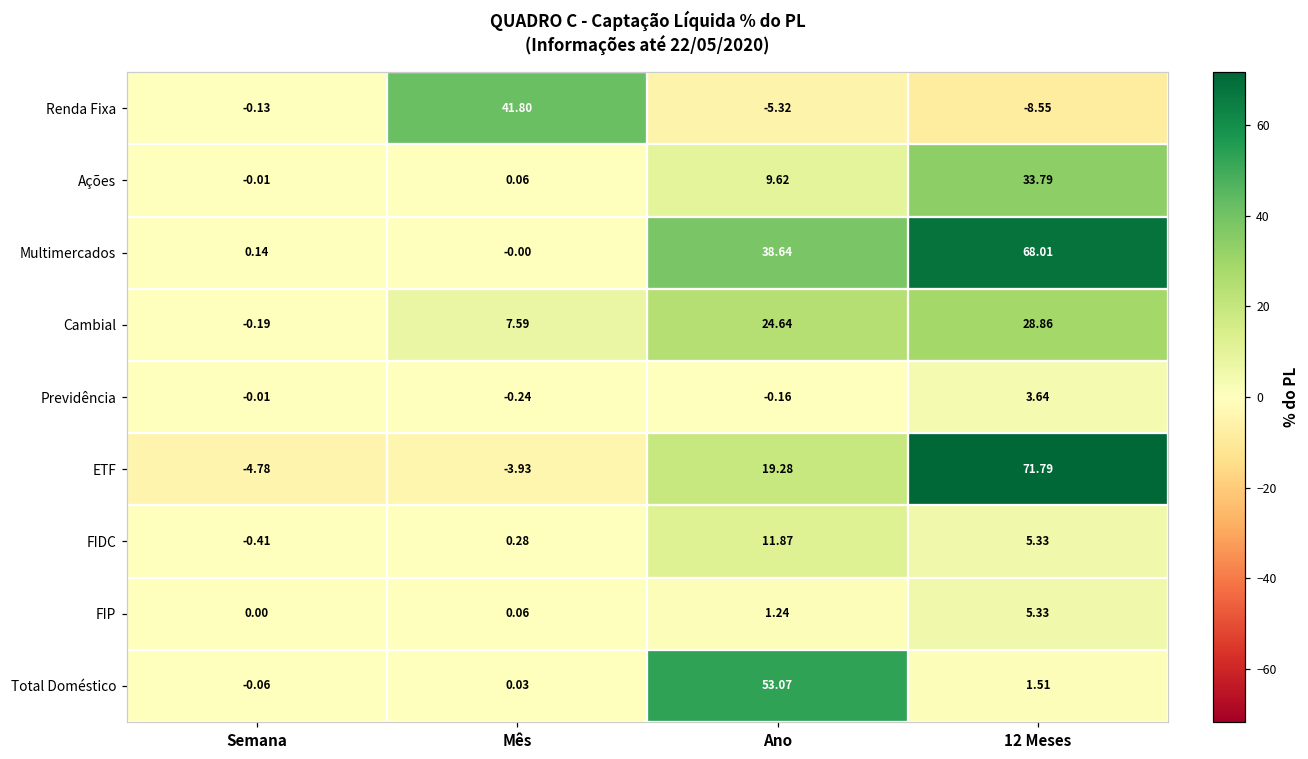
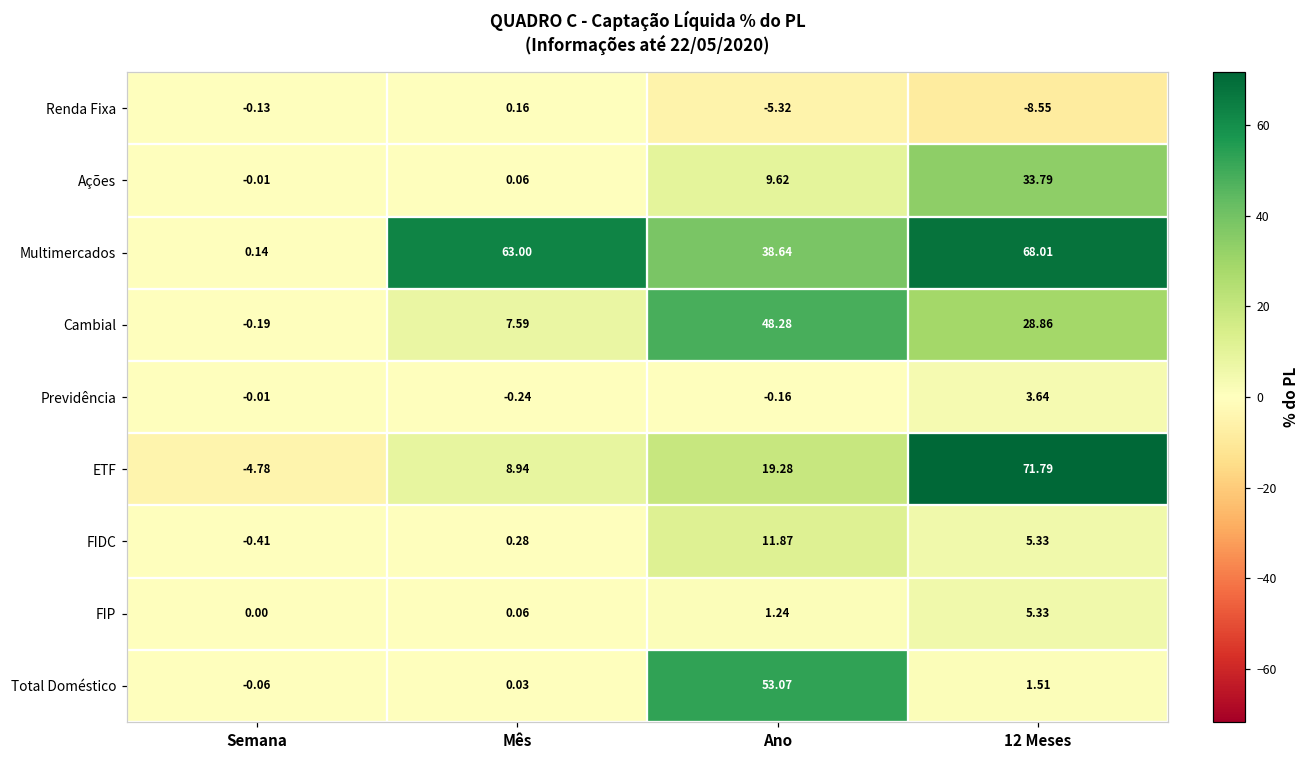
Renda Fixa, Mês: 41.80 -> 0.16
Multimercados, Mês: -0.00 -> 63.00
Cambial, Ano: 24.64 -> 48.28
ETF, Mês: -3.93 -> 8.94
